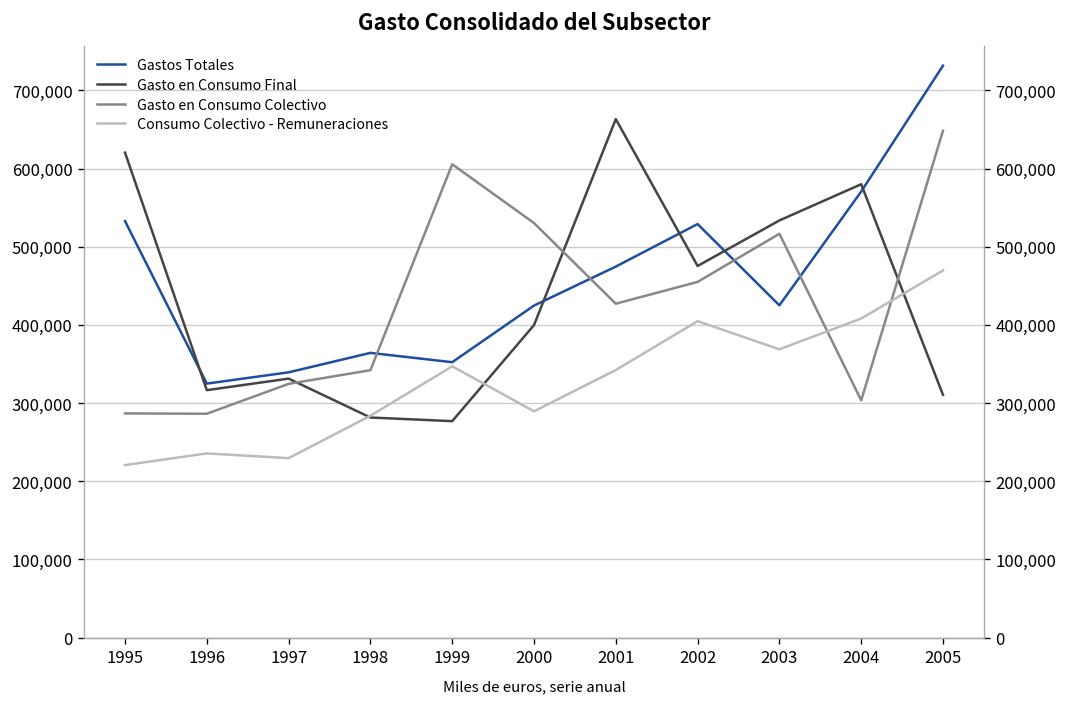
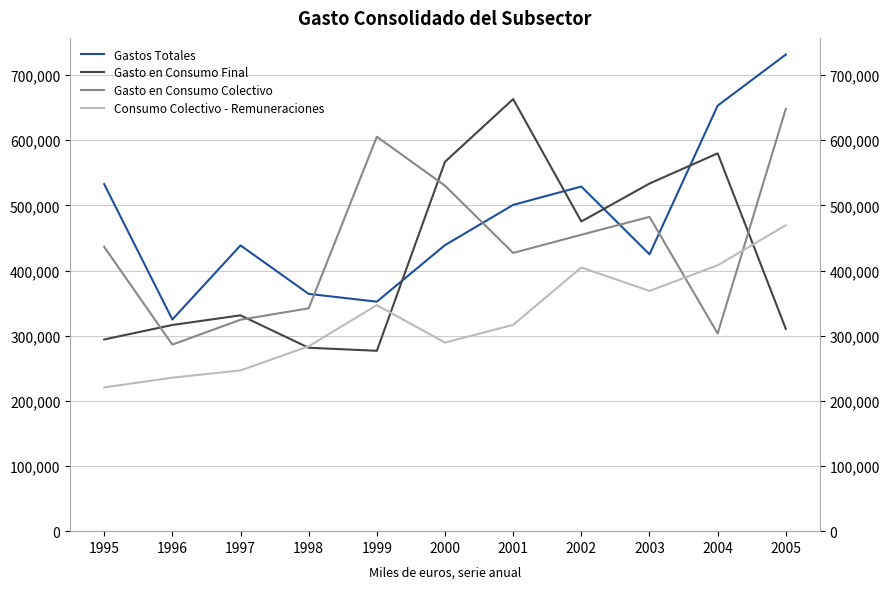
Gasto en Consumo Final, 1995: 620,000 -> 290,000
Gasto en Consumo Colectivo, 1995: 290,000 -> 440,000
Gastos Totales, 1997: 340,000 -> 440,000
Consumo Colectivo - Remuneraciones, 1997: 230,000 -> 250,000
Gastos Totales, 2000: 420,000 -> 440,000
Gasto en Consumo Final, 2000: 400,000 -> 570,000
Gastos Totales, 2001: 470,000 -> 500,000
Consumo Colectivo - Remuneraciones, 2001: 340,000 -> 320,000
Gasto en Consumo Colectivo, 2003: 520,000 -> 480,000
Gastos Totales, 2004: 570,000 -> 650,000
